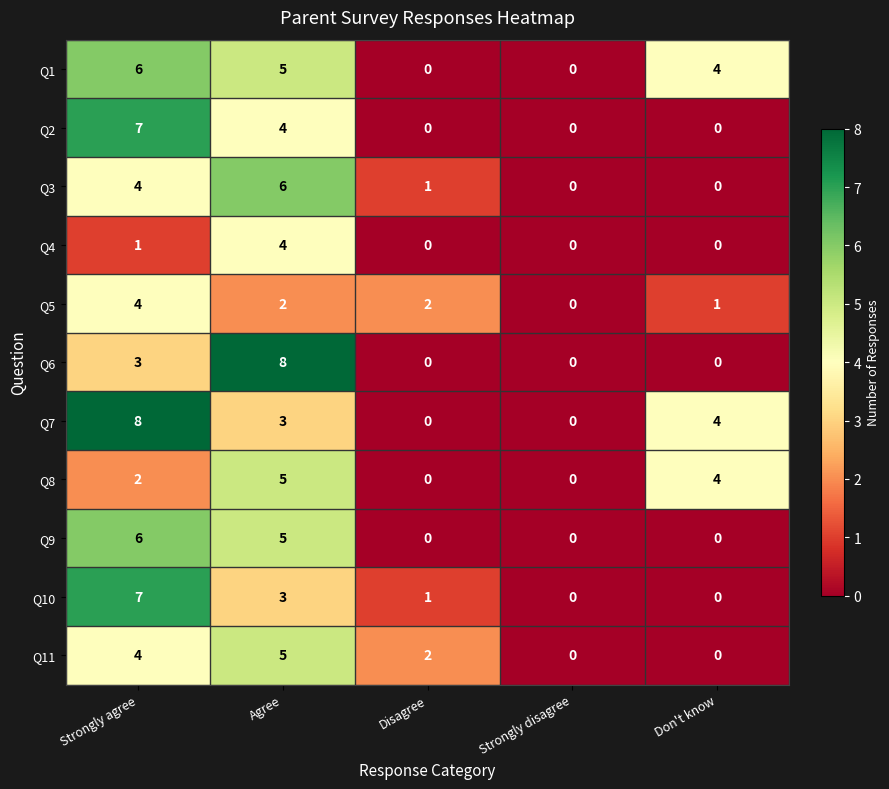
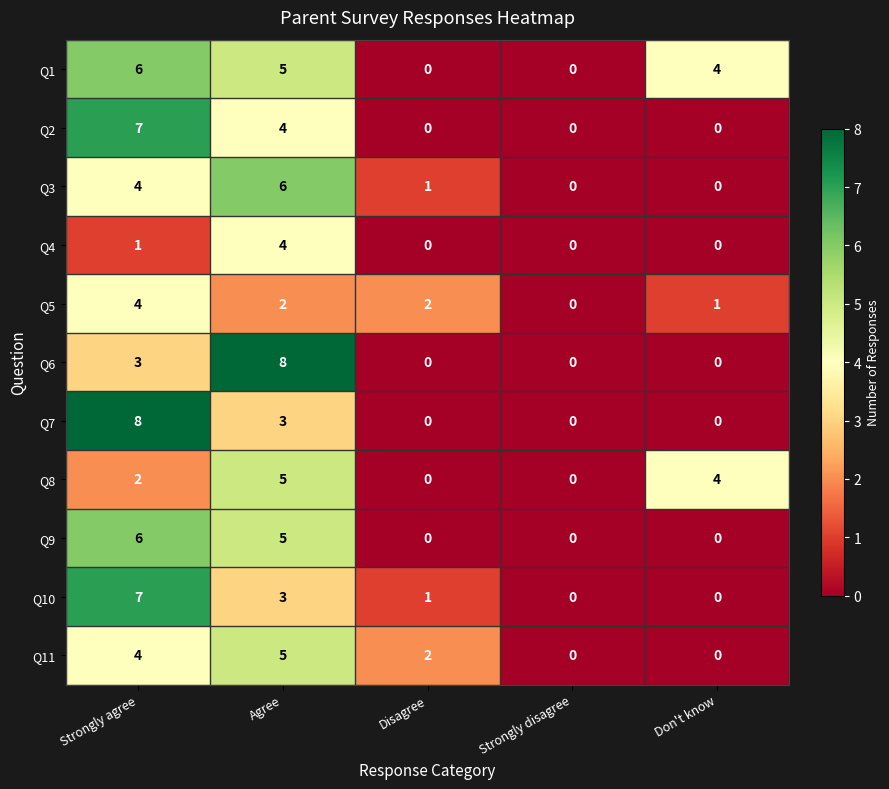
Q7, Don't know: 4 -> 0
